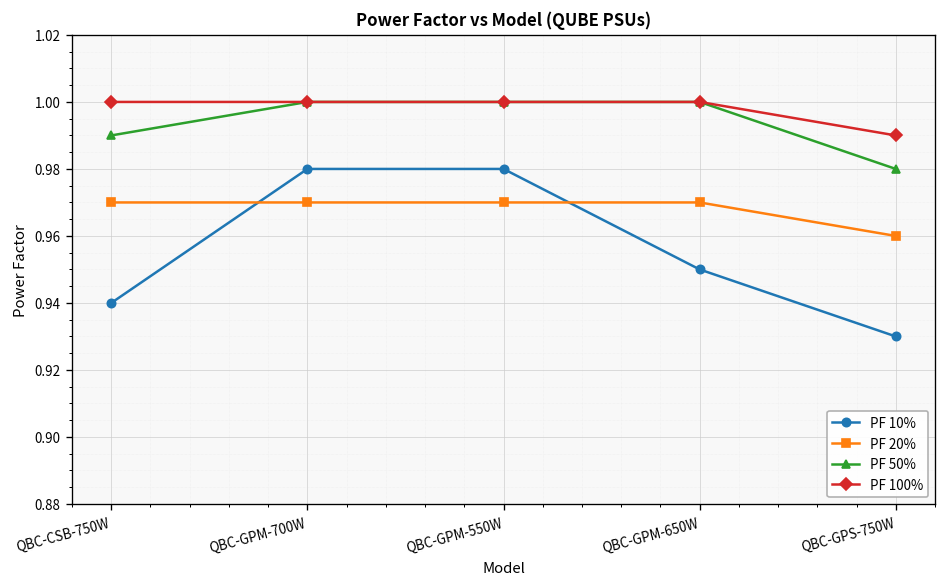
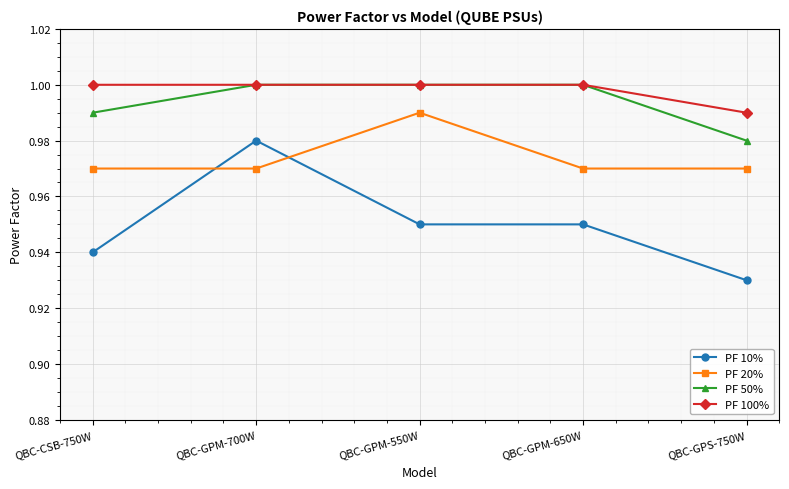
PF 10%, QBC-GPM-550W: 0.98 -> 0.95
PF 20%, QBC-GPM-550W: 0.97 -> 0.99
PF 20%, QBC-GPS-750W: 0.96 -> 0.97
